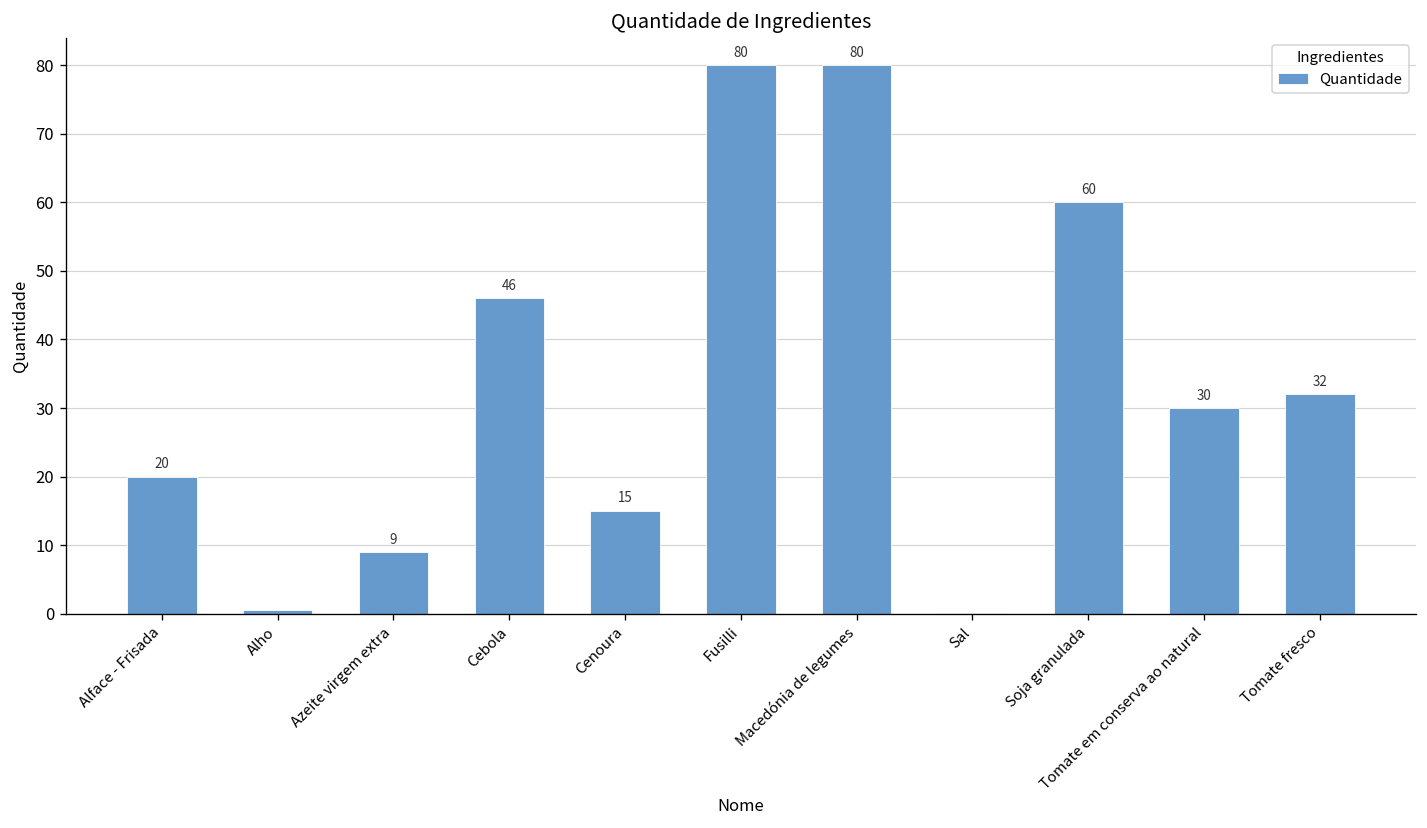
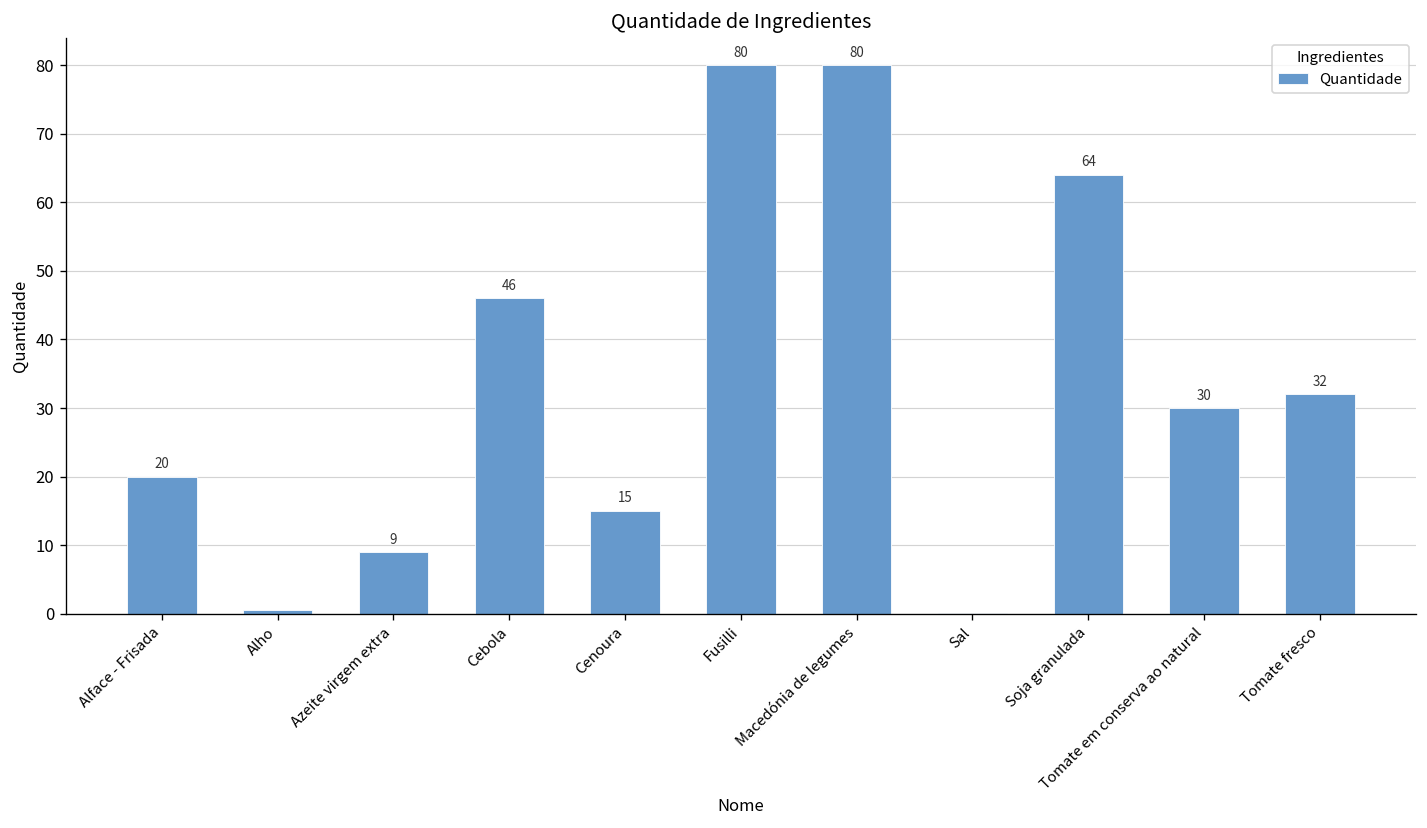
Soja granulada: 60 -> 64
